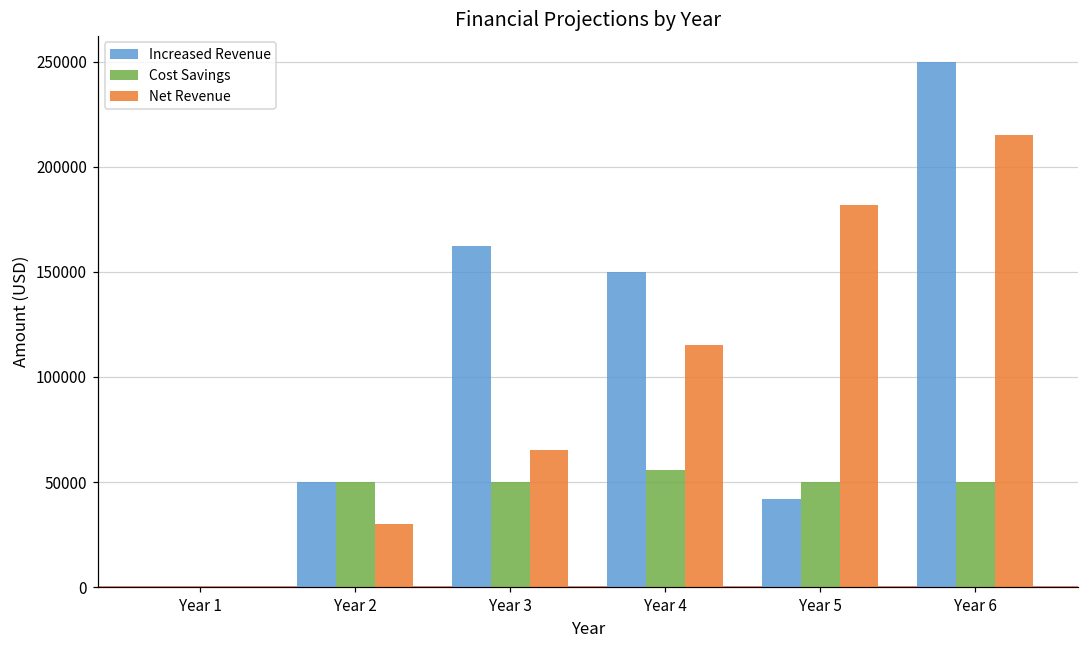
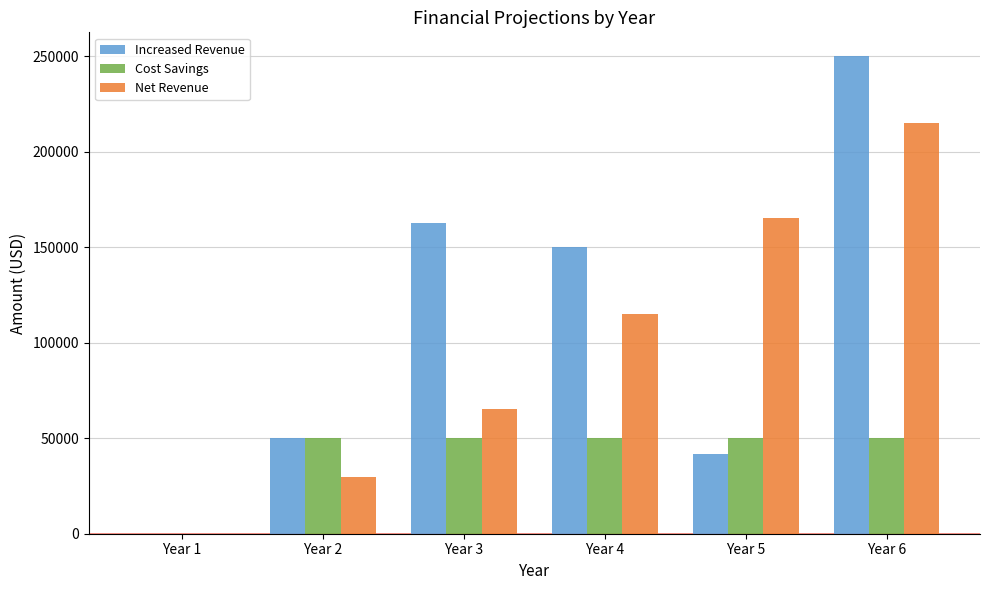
Cost Savings, Year 4: 56000 -> 50000
Net Revenue, Year 5: 182000 -> 165000
